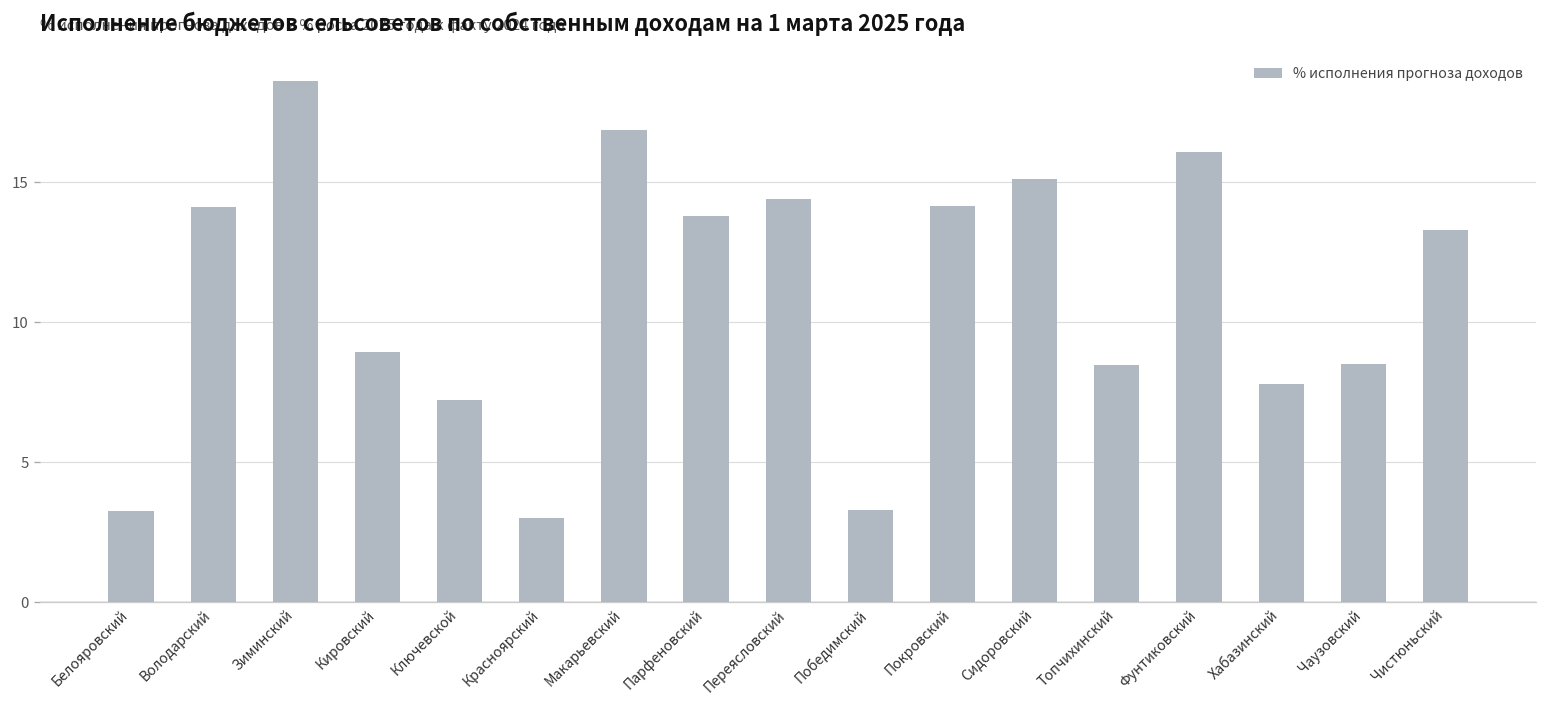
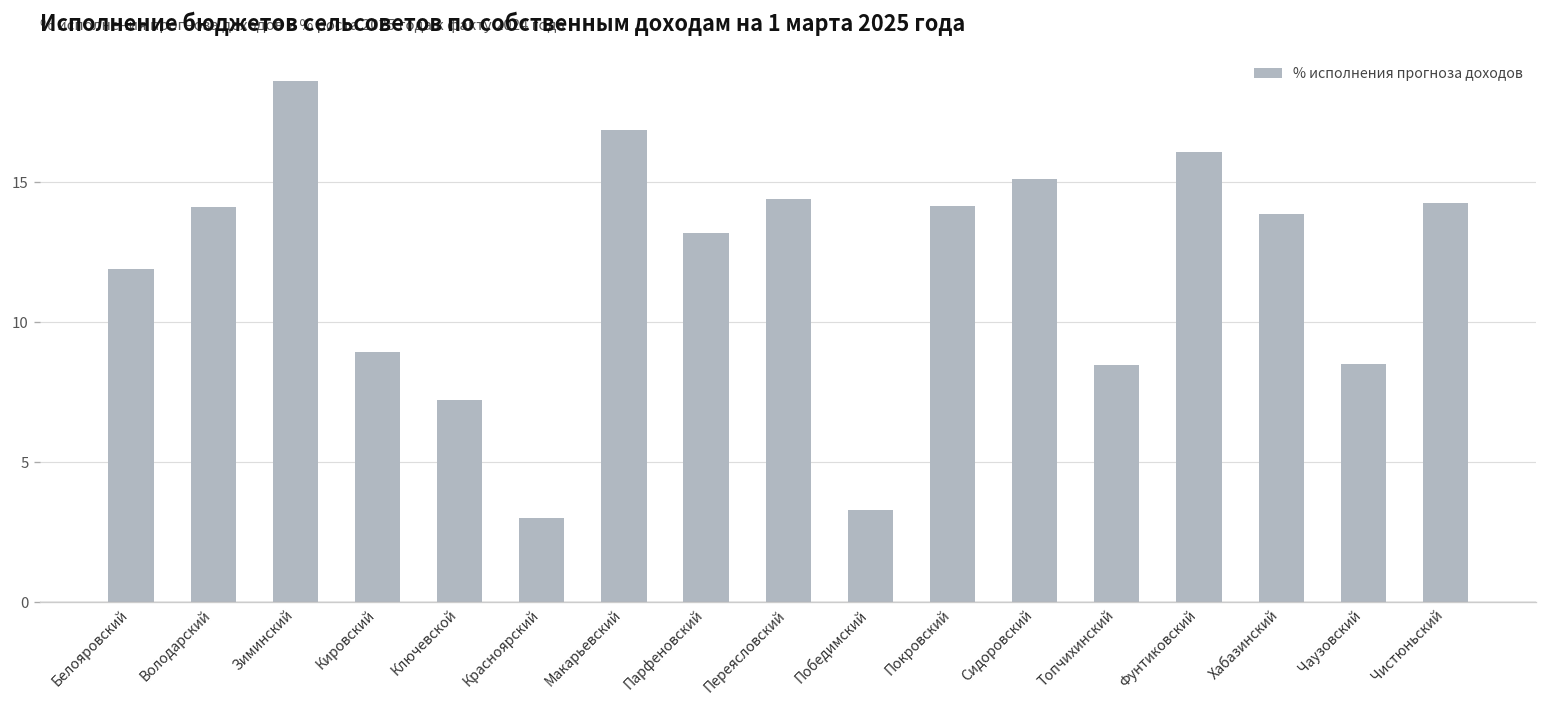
Белояровский: 3.3 -> 11.9
Парфеновский: 13.8 -> 13.2
Хабазинский: 7.8 -> 13.9
Чистюньский: 13.3 -> 14.2
